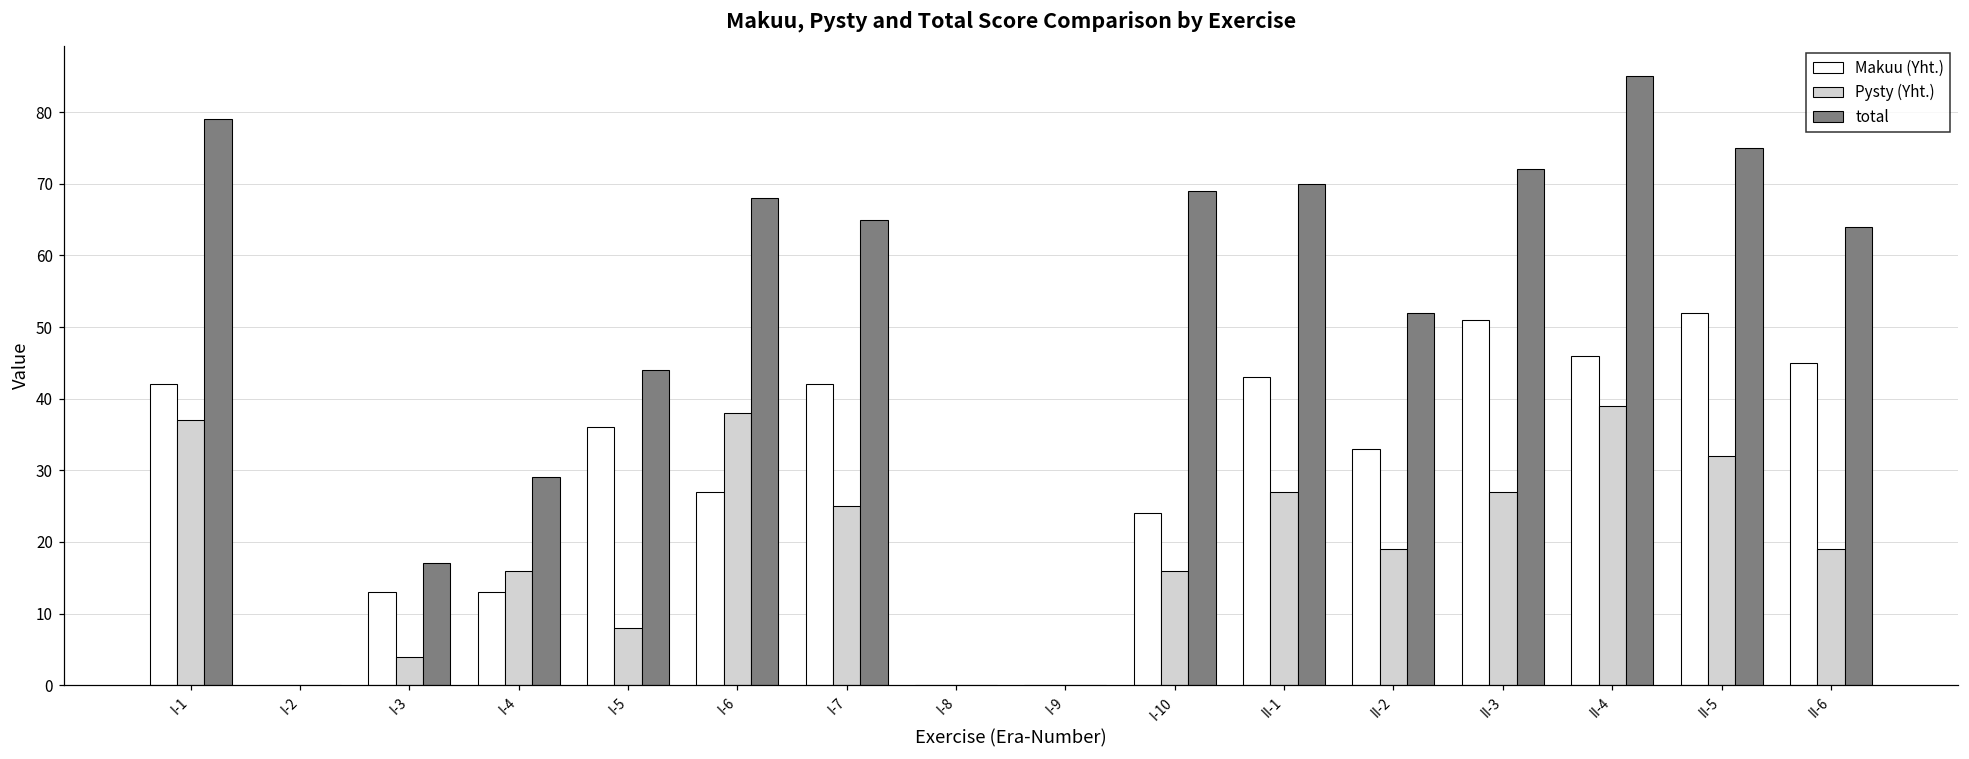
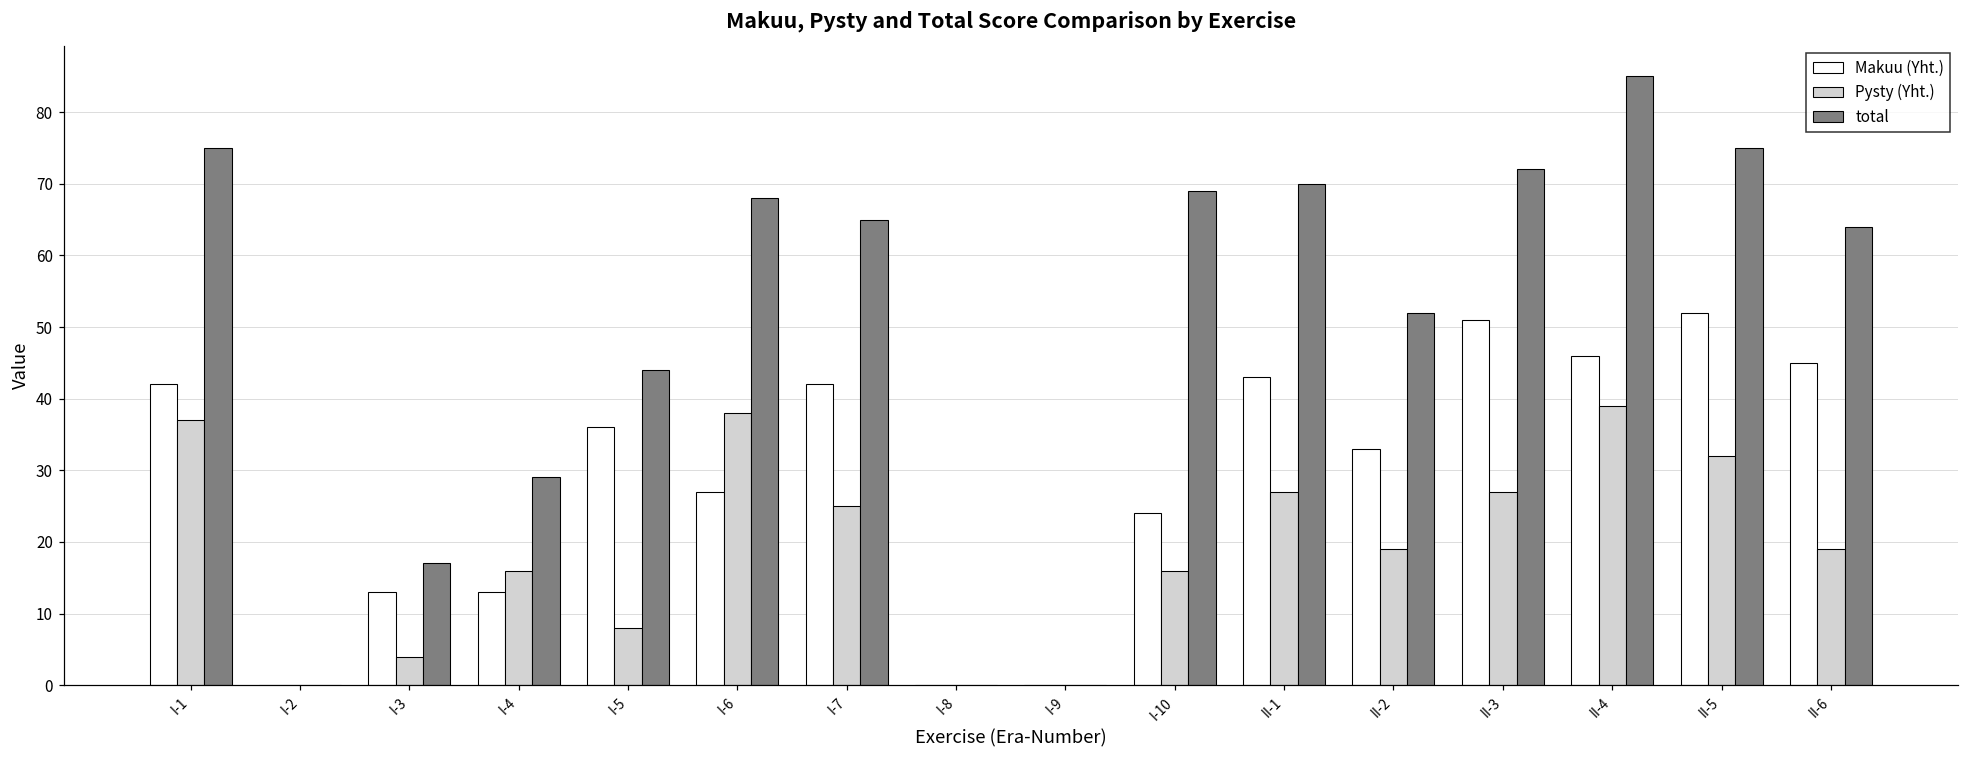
total, I-1: 79 -> 75
